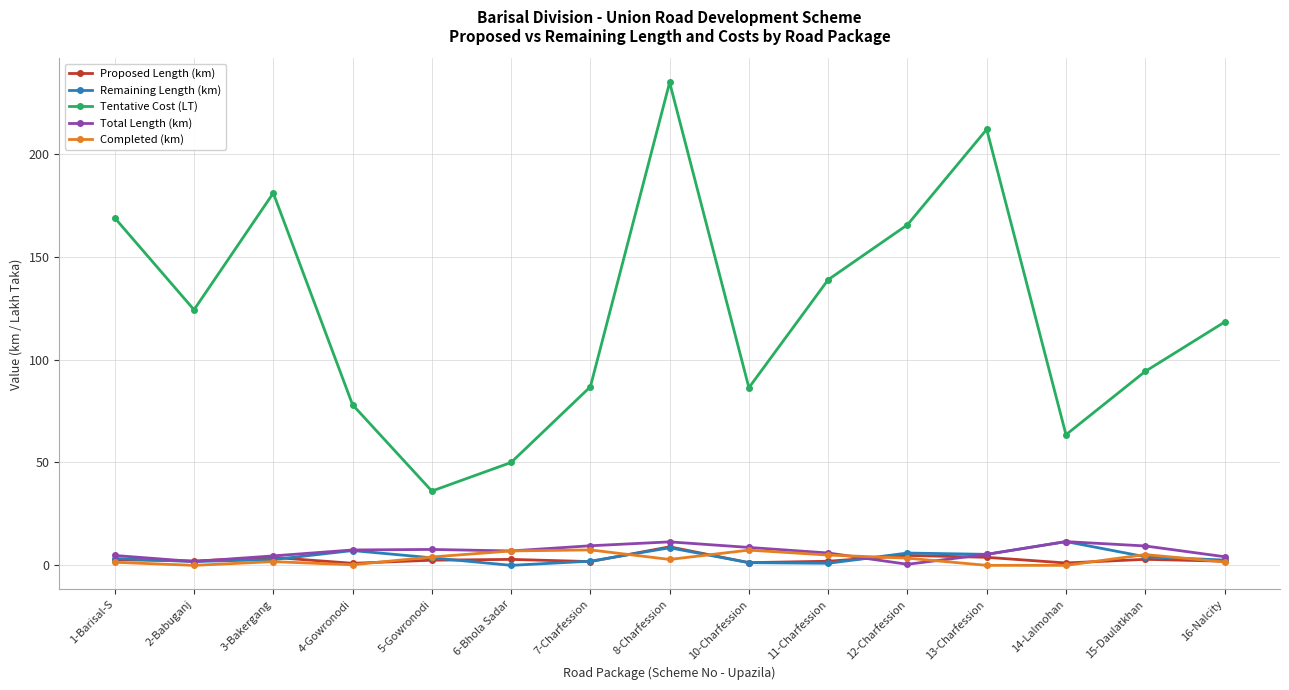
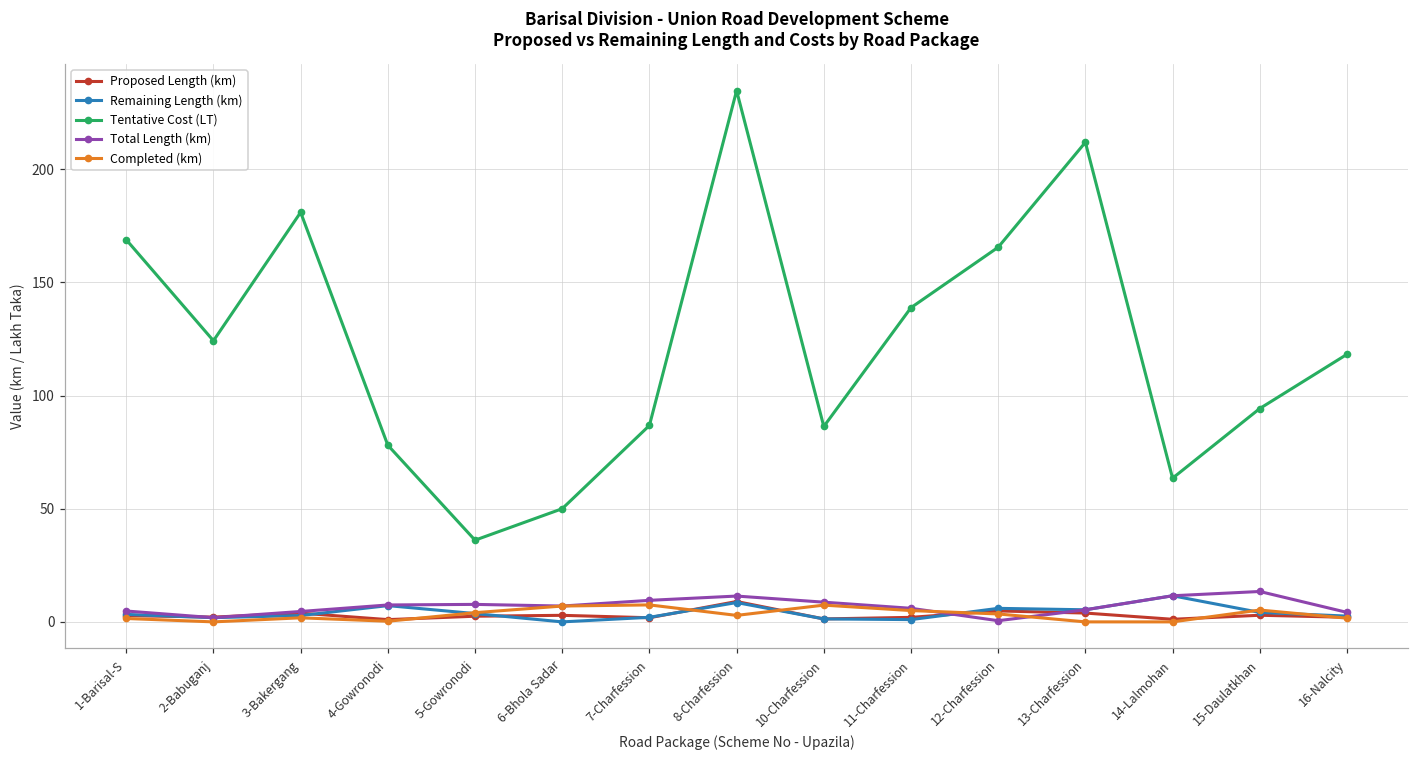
Total Length (km), 15-Daulatkhan: 9 -> 13
